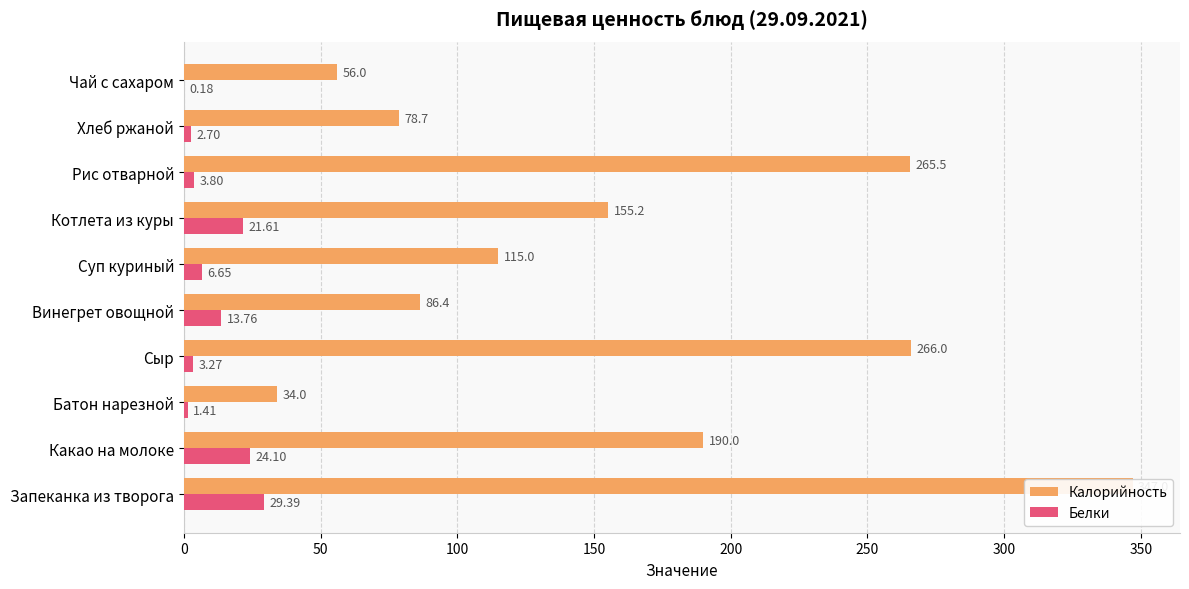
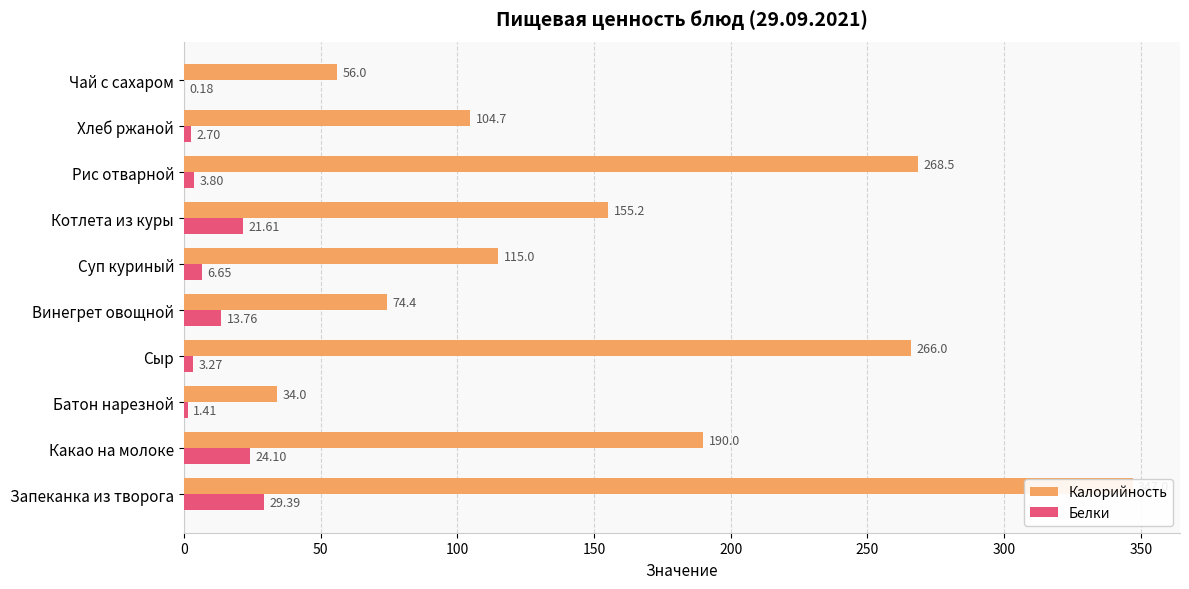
Калорийность, Хлеб ржаной: 78.7 -> 104.7
Калорийность, Рис отварной: 265.5 -> 268.5
Калорийность, Винегрет овощной: 86.4 -> 74.4
